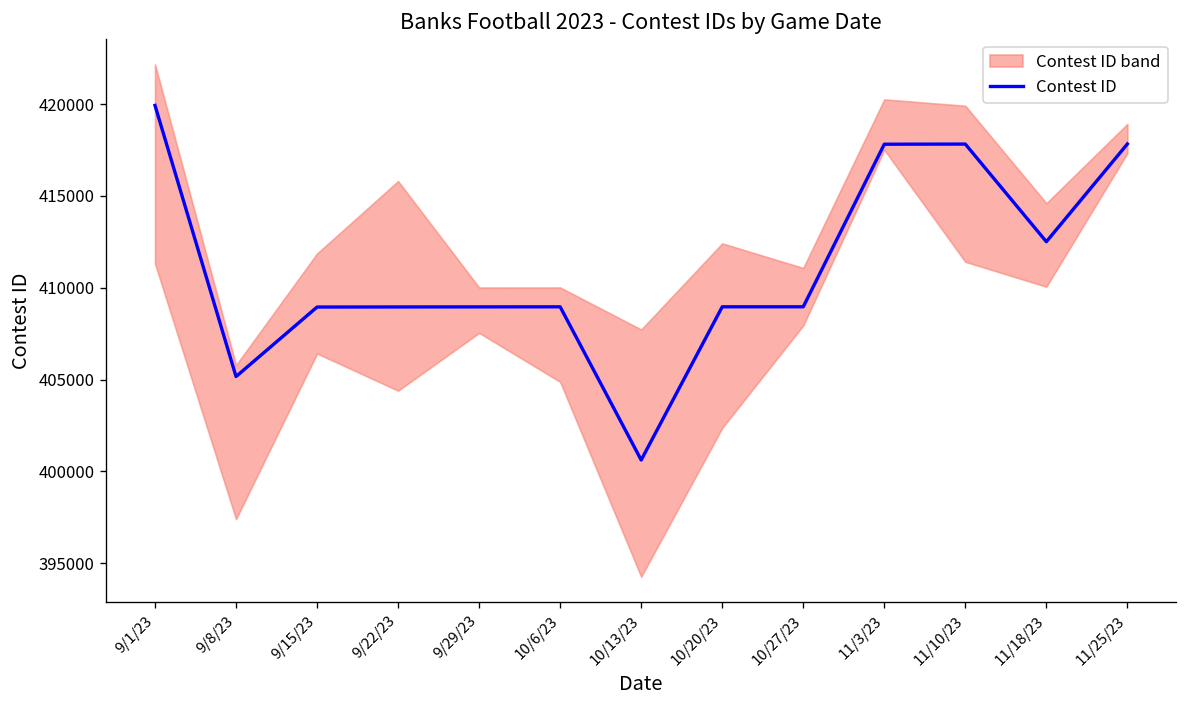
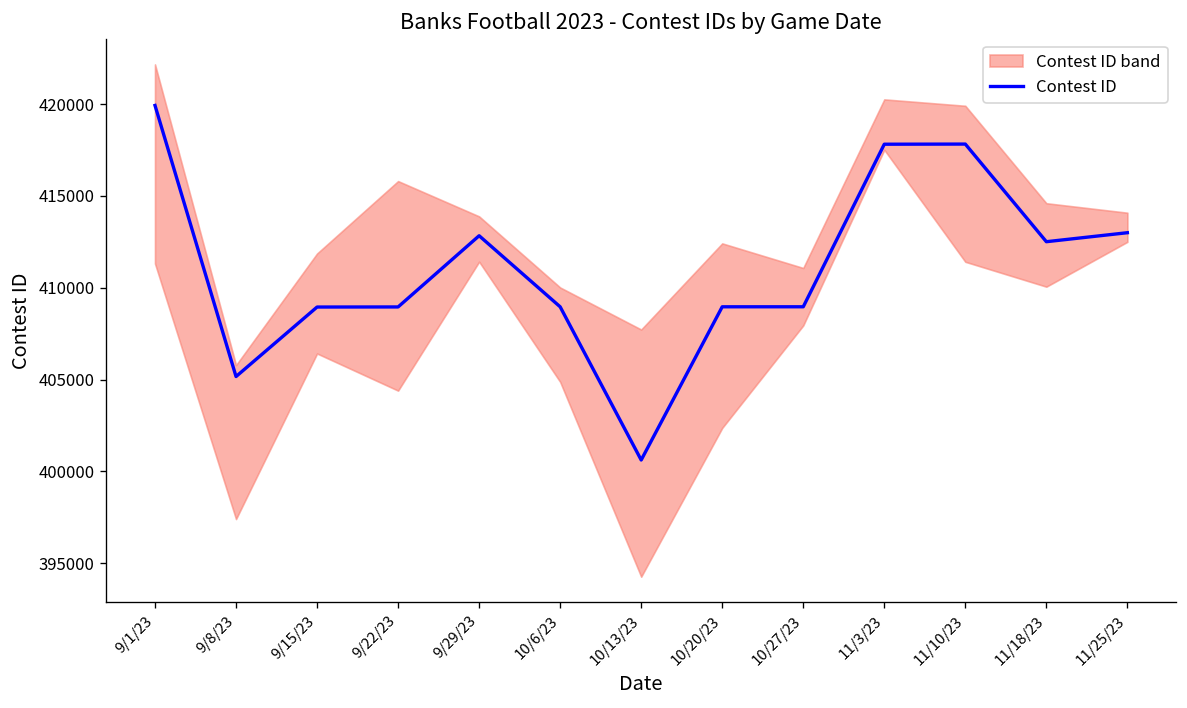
Contest ID, 9/29/23: 409000 -> 412800
Contest ID, 11/25/23: 417800 -> 413000
